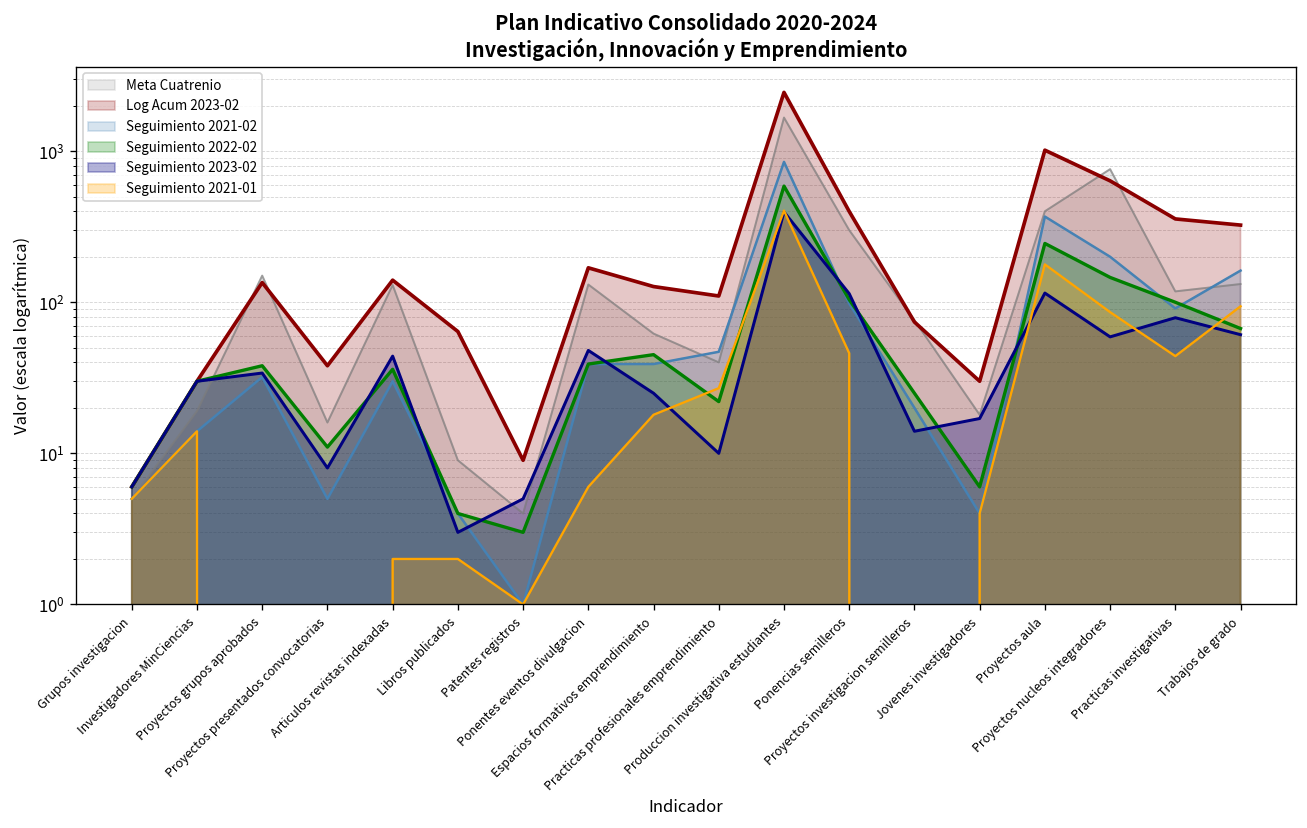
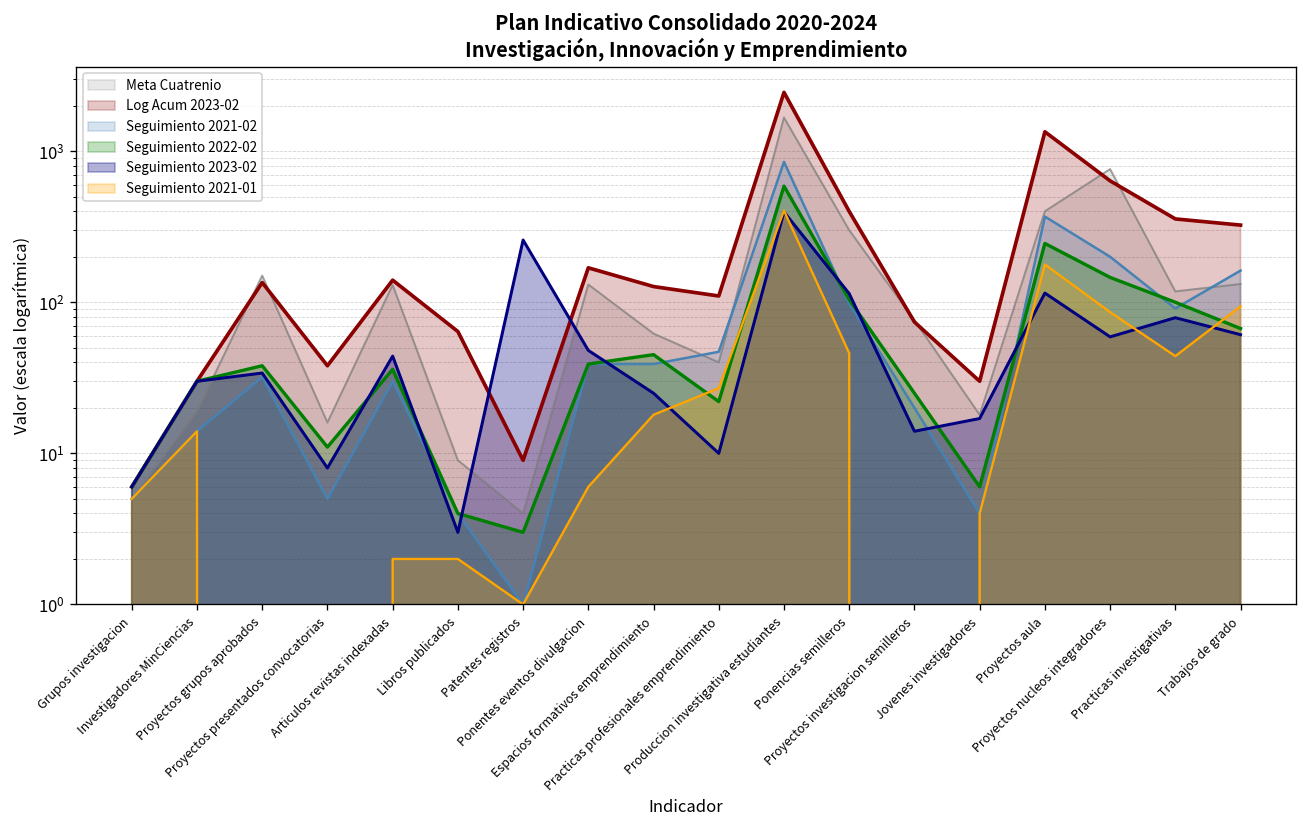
Seguimiento 2023-02, Patentes registros: 5 -> 260
Log Acum 2023-02, Proyectos aula: 1000 -> 1300
